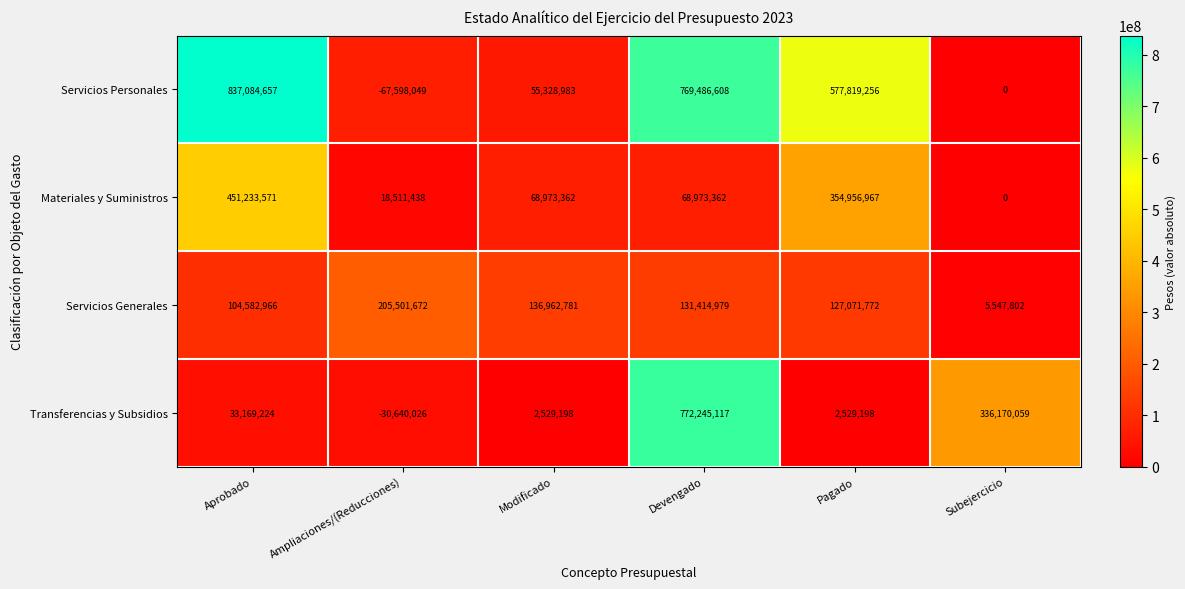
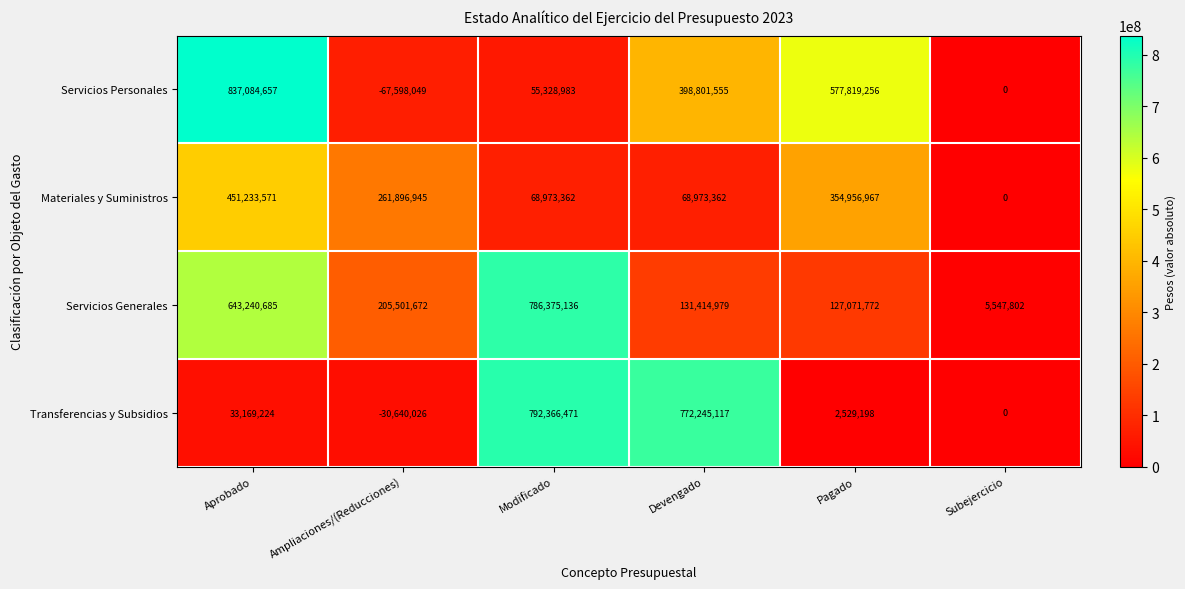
Servicios Personales, Devengado: 769,486,608 -> 398,801,555
Materiales y Suministros, Ampliaciones/(Reducciones): 18,511,438 -> 261,896,945
Servicios Generales, Aprobado: 104,582,966 -> 643,240,685
Servicios Generales, Modificado: 136,962,781 -> 786,375,136
Transferencias y Subsidios, Modificado: 2,529,198 -> 792,366,471
Transferencias y Subsidios, Subejercicio: 336,170,059 -> 0
